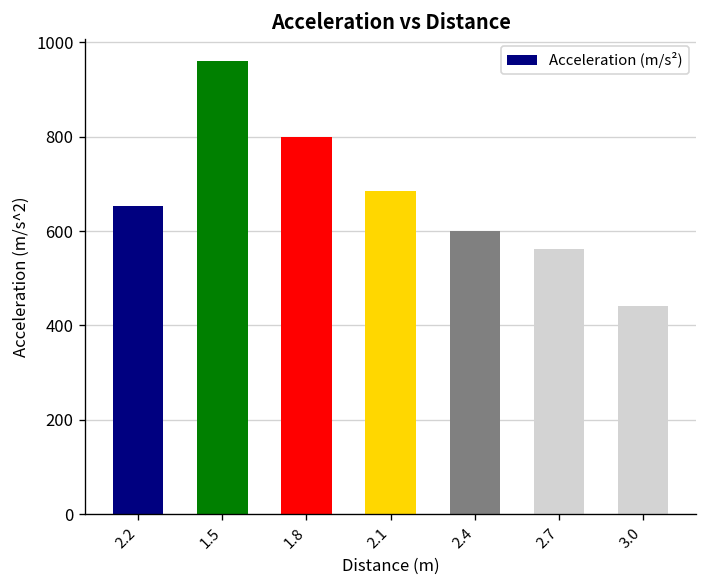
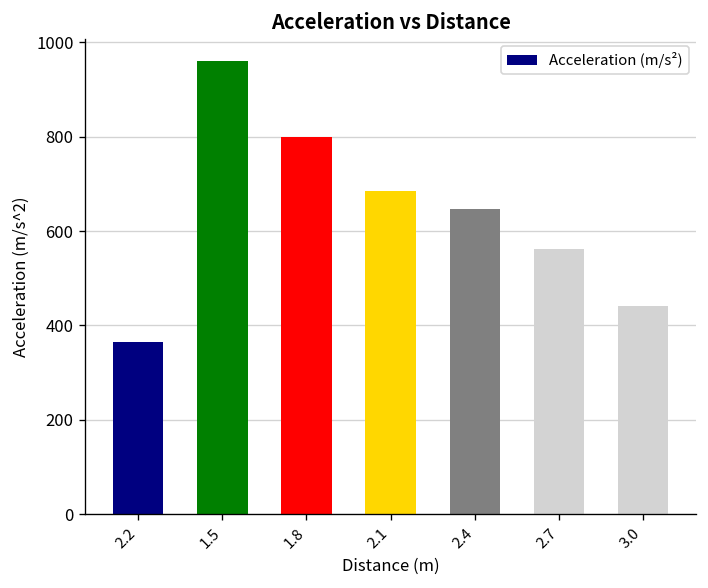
2.2: 650 -> 360
2.4: 600 -> 650
